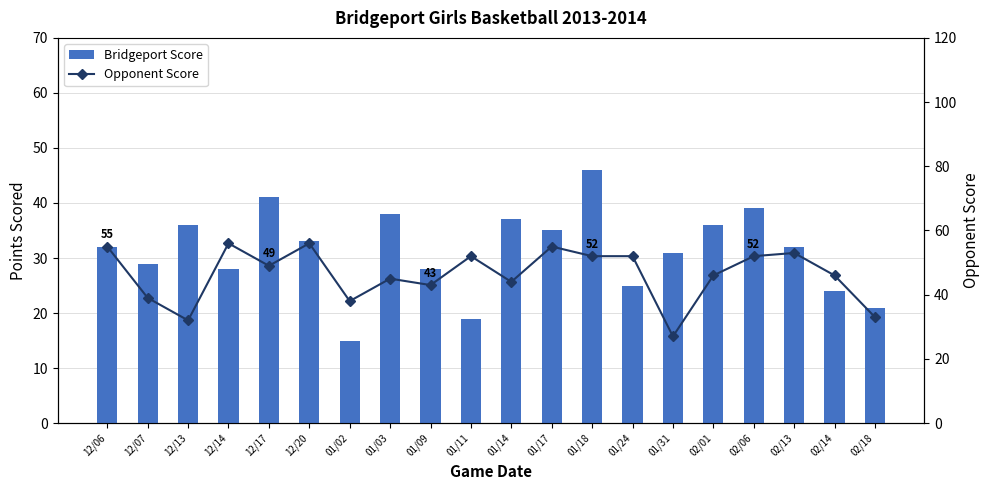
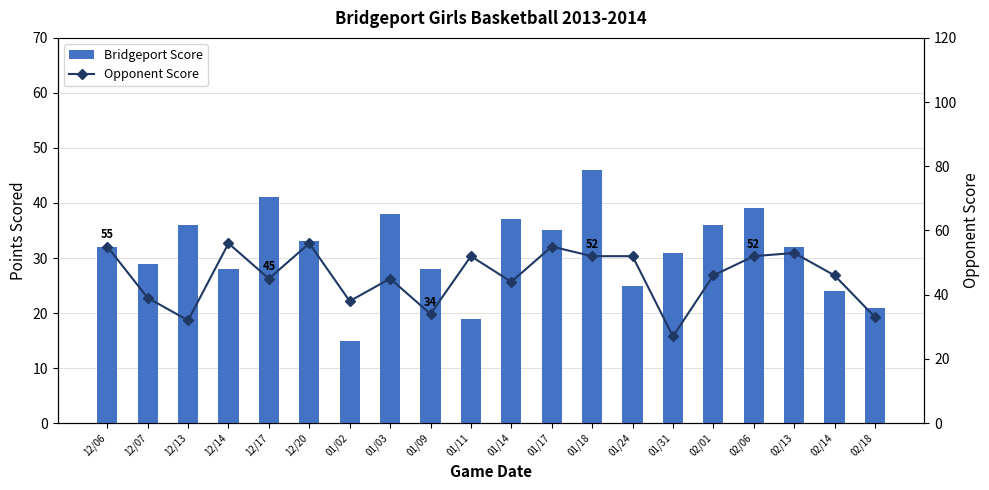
Opponent Score, 12/17: 49 -> 45
Opponent Score, 01/09: 43 -> 34
